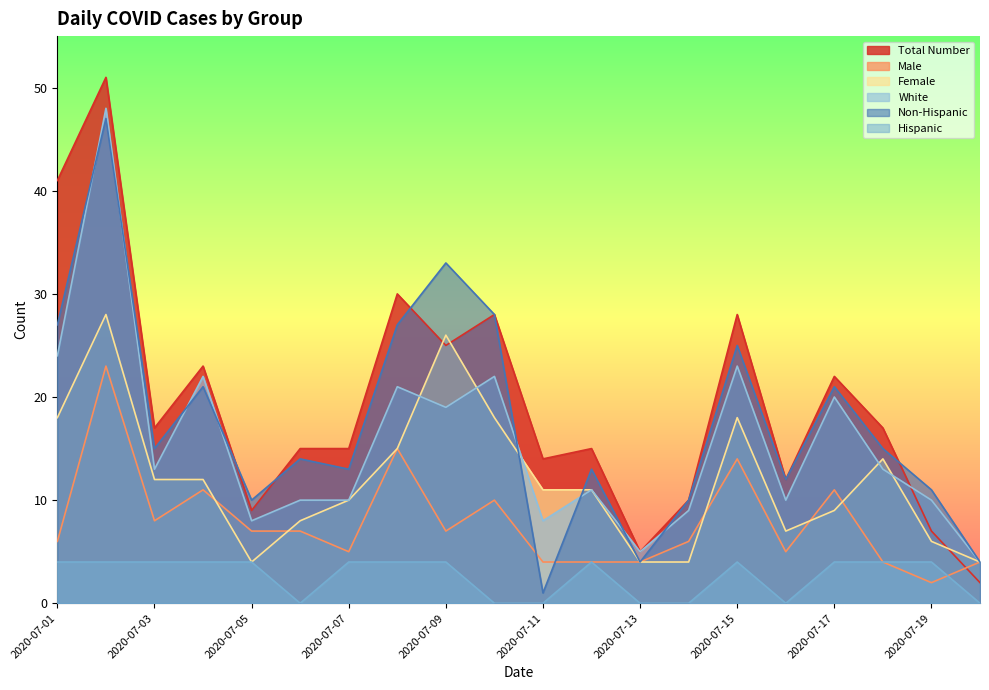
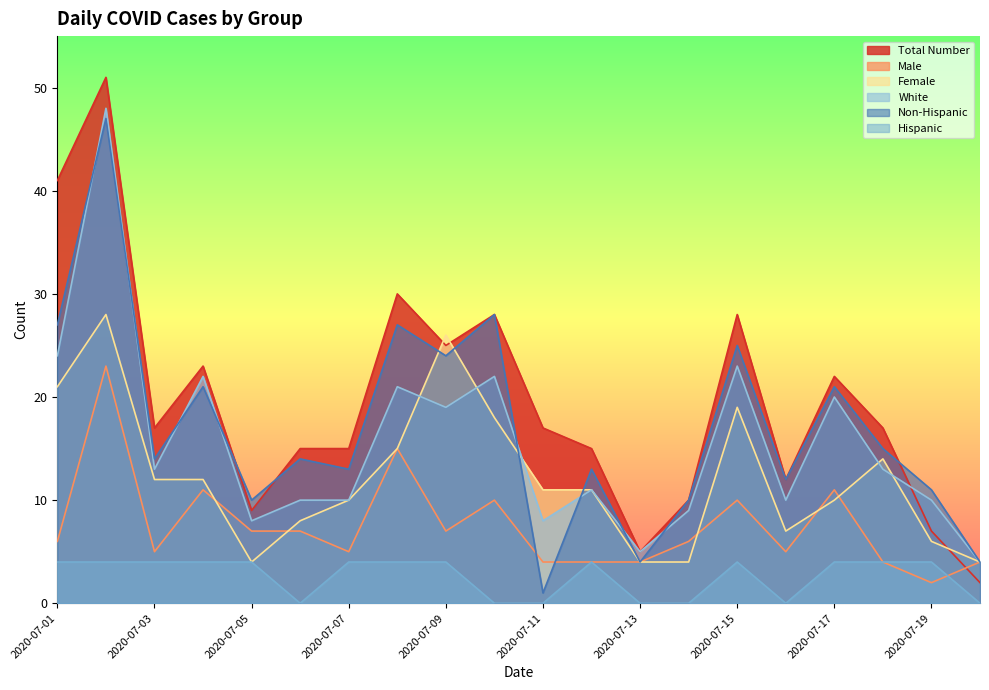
Female, 2020-07-01: 18 -> 21
Male, 2020-07-03: 8 -> 5
Non-Hispanic, 2020-07-03: 15 -> 14
Non-Hispanic, 2020-07-09: 33 -> 24
Total Number, 2020-07-11: 14 -> 17
Male, 2020-07-15: 14 -> 10
Female, 2020-07-15: 18 -> 19
Female, 2020-07-17: 9 -> 10
